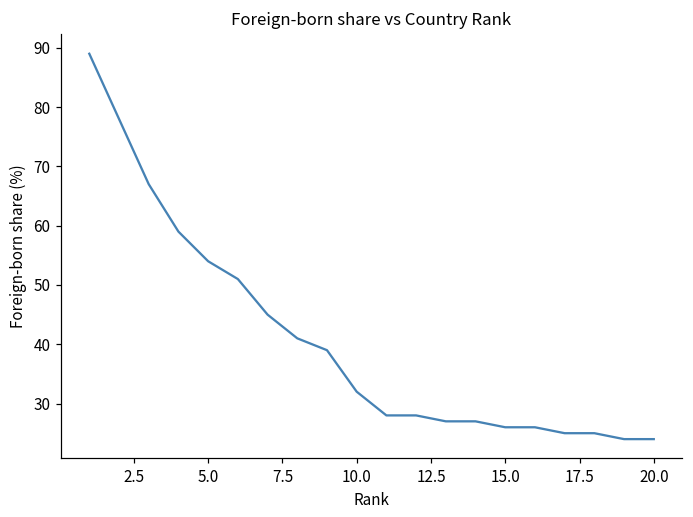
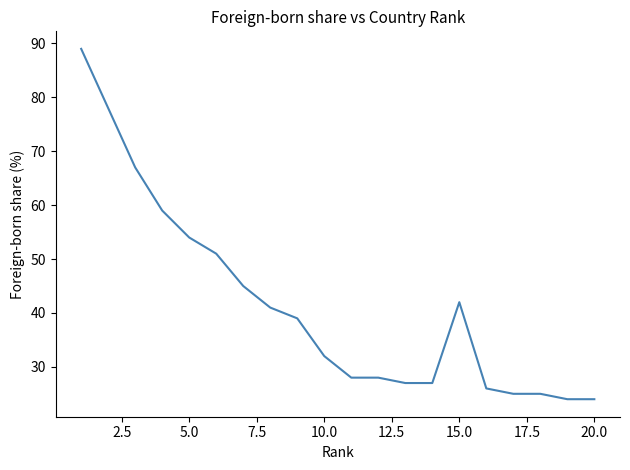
15.0: 26 -> 42
